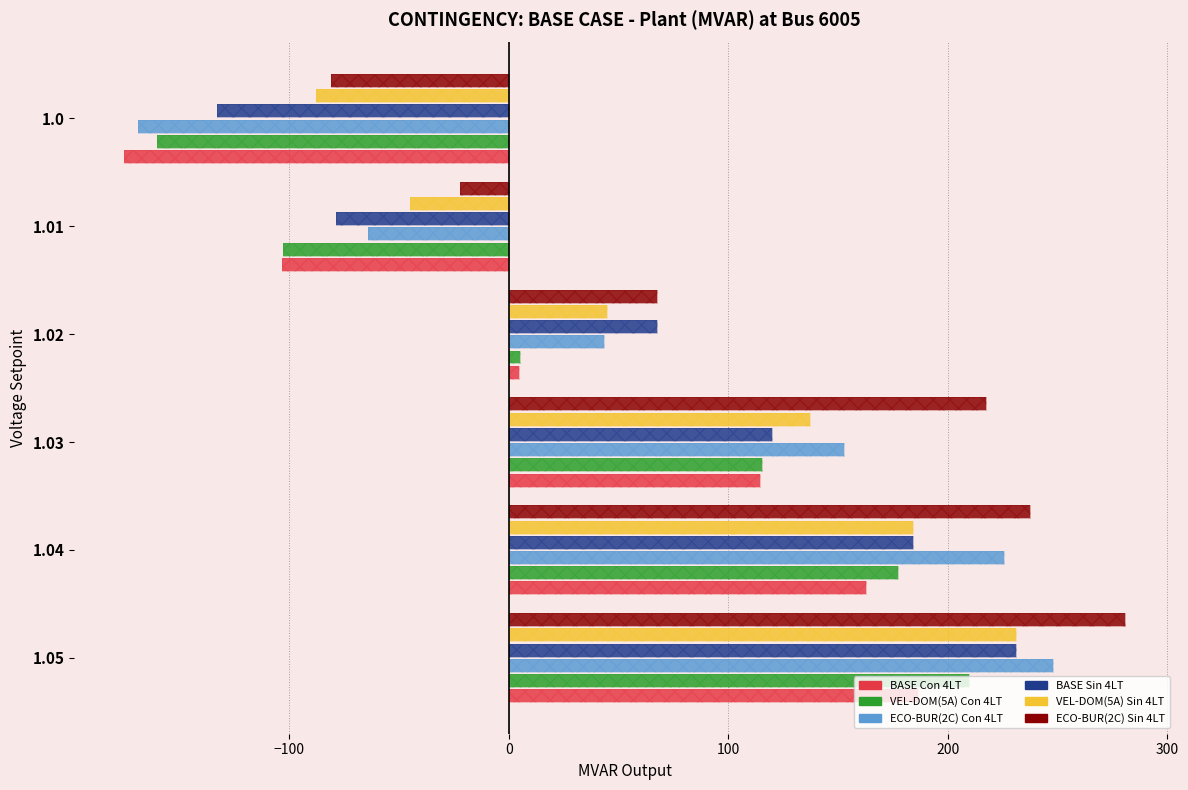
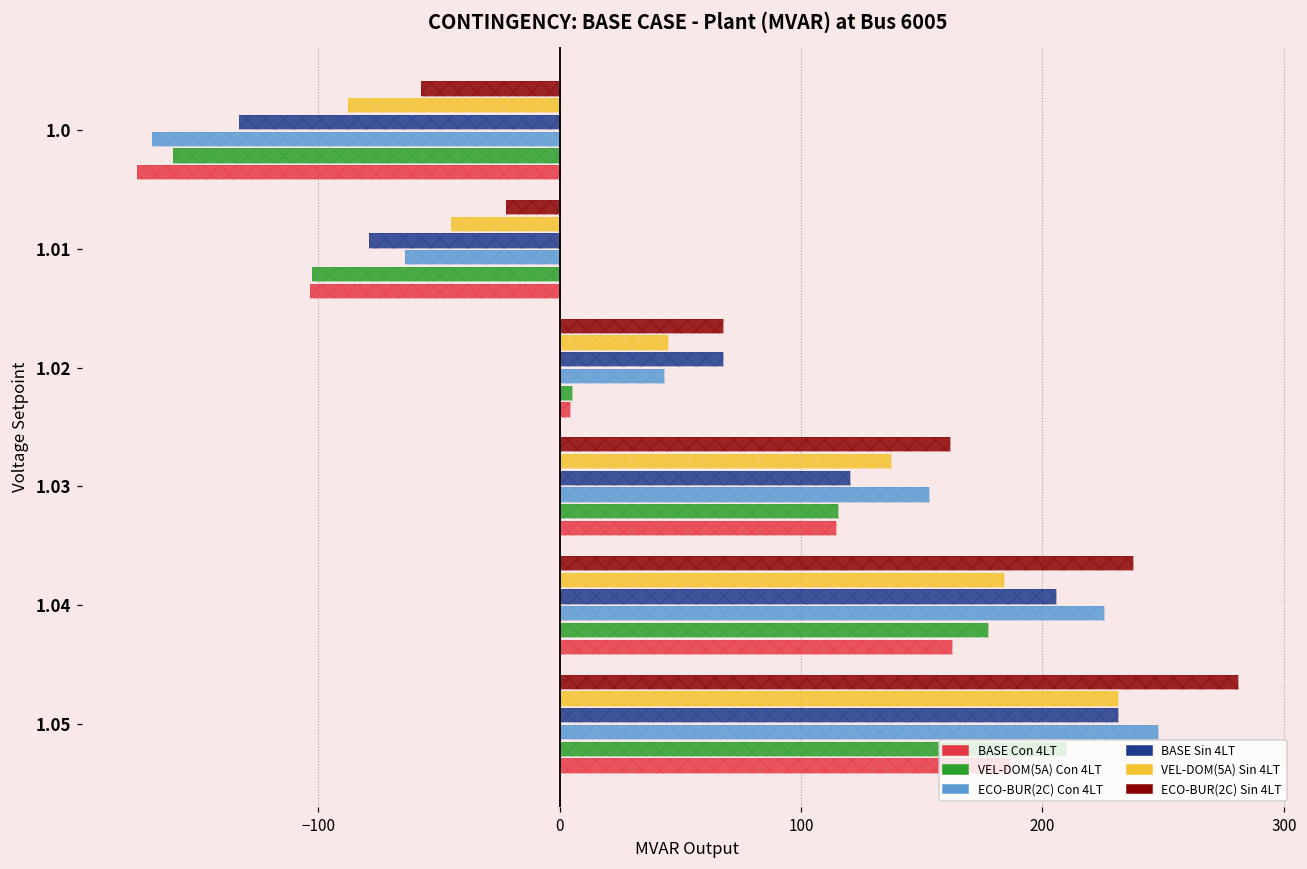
ECO-BUR(2C) Sin 4LT, 1.0: -81 -> -58
ECO-BUR(2C) Sin 4LT, 1.03: 217 -> 162
BASE Sin 4LT, 1.04: 184 -> 205
